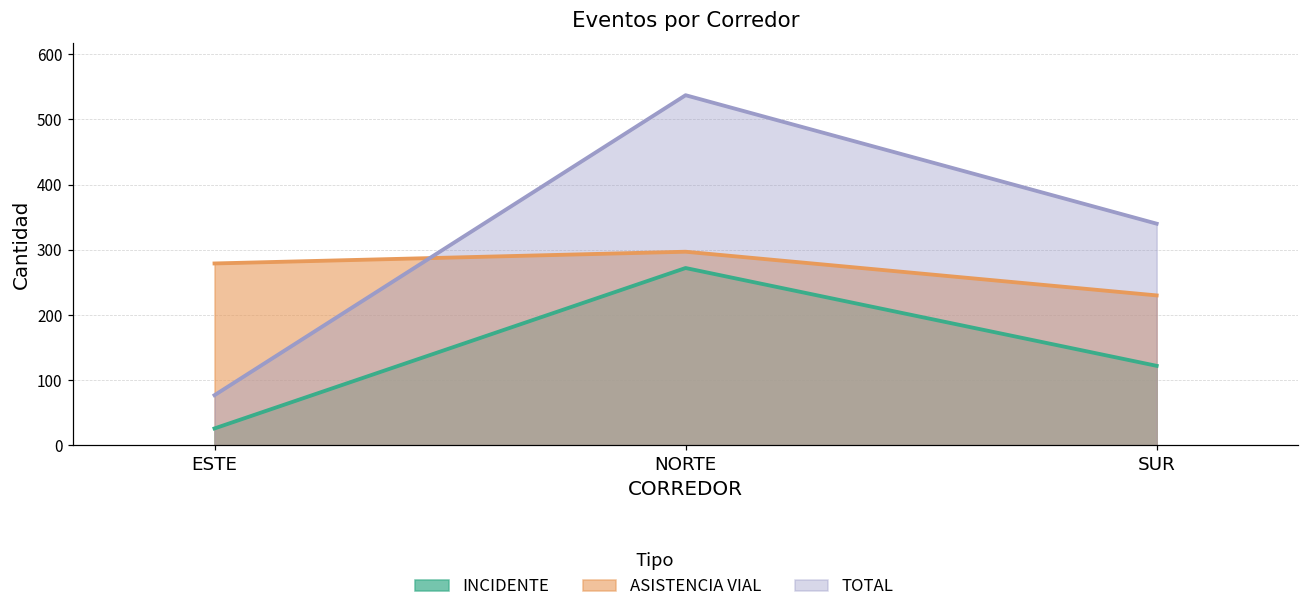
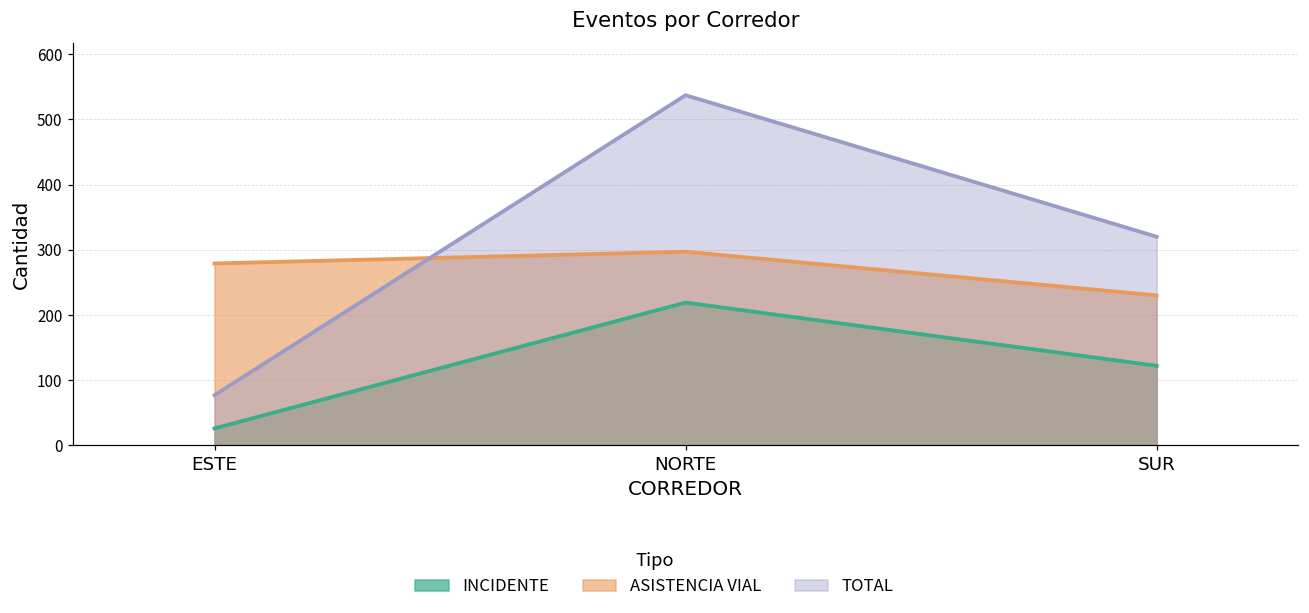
INCIDENTE, NORTE: 270 -> 220
TOTAL, SUR: 340 -> 320
